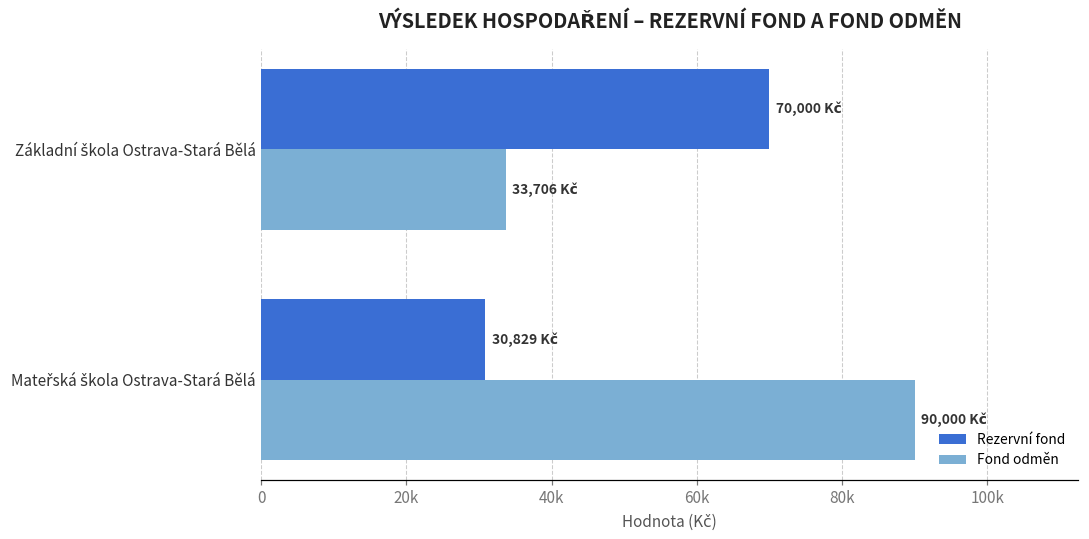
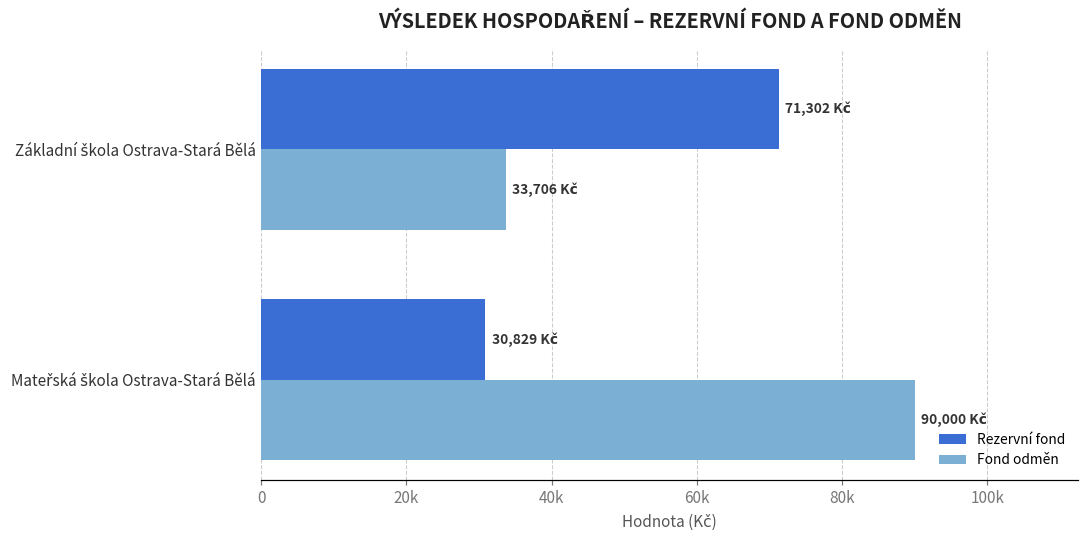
Rezervní fond, Základní škola Ostrava-Stará Bělá: 70,000 -> 71,302
